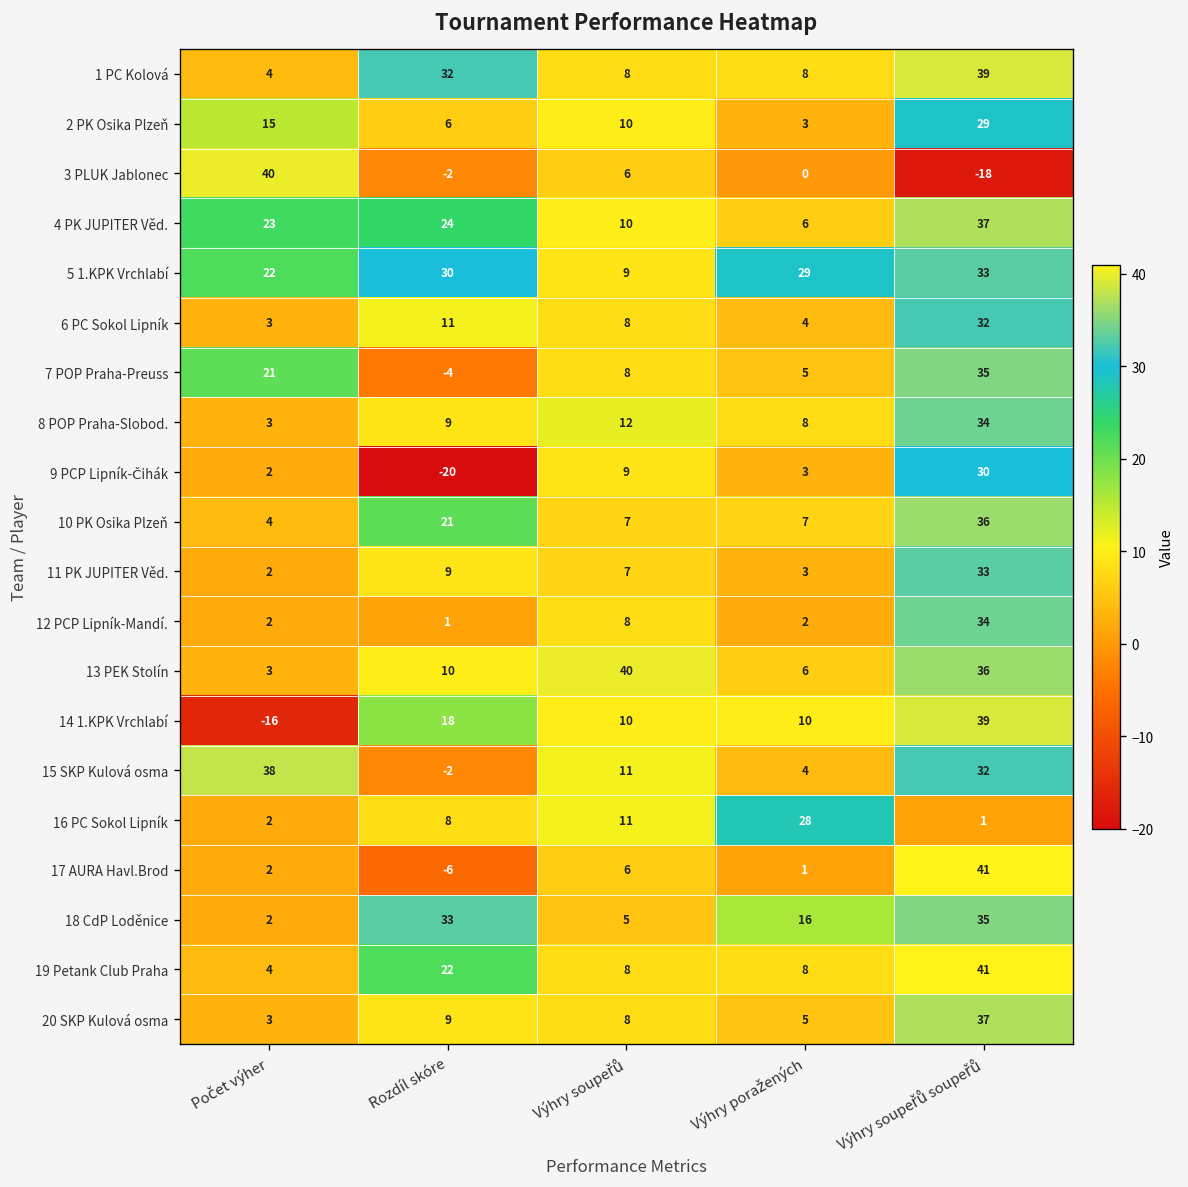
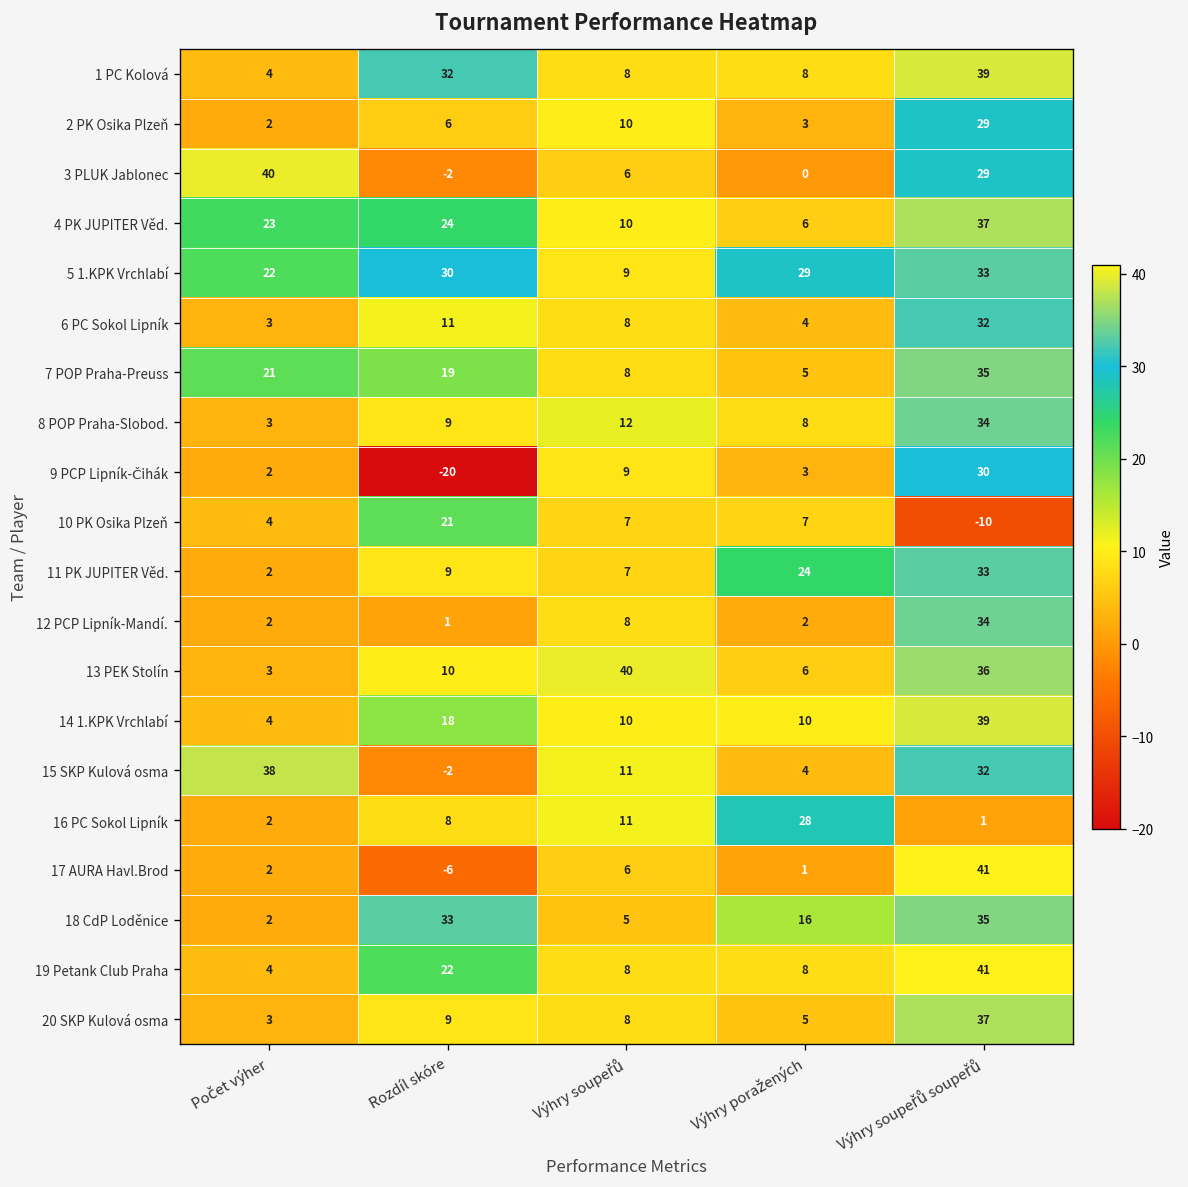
2 PK Osika Plzeň, Počet výher: 15 -> 2
3 PLUK Jablonec, Výhry soupeřů soupeřů: -18 -> 29
7 POP Praha-Preuss, Rozdíl skóre: -4 -> 19
10 PK Osika Plzeň, Výhry soupeřů soupeřů: 36 -> -10
11 PK JUPITER Věd., Výhry poražených: 3 -> 24
14 1.KPK Vrchlabí, Počet výher: -16 -> 4
